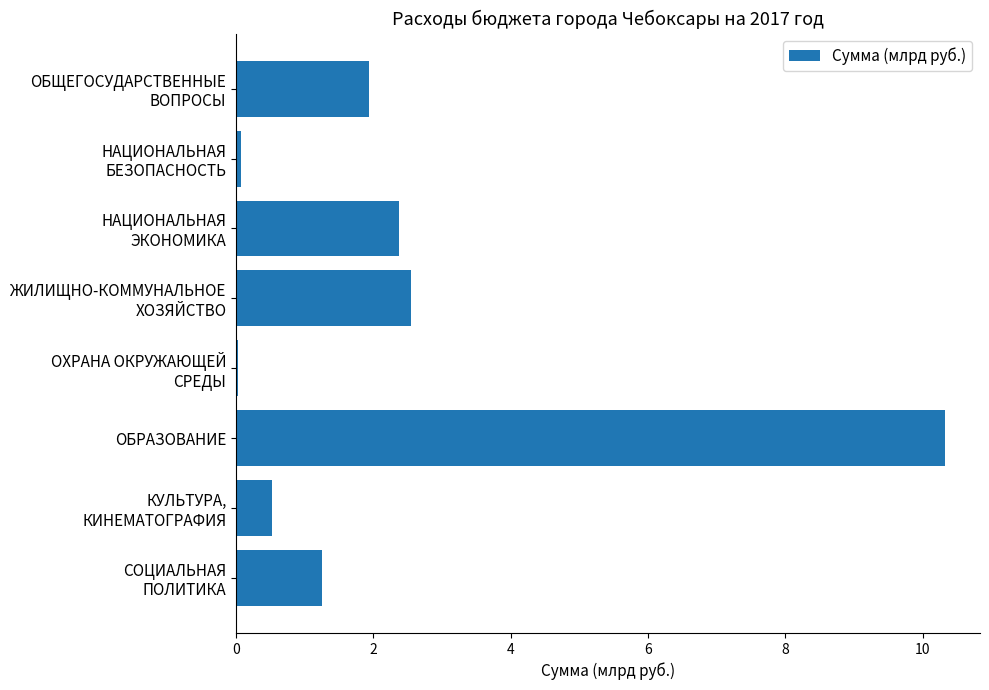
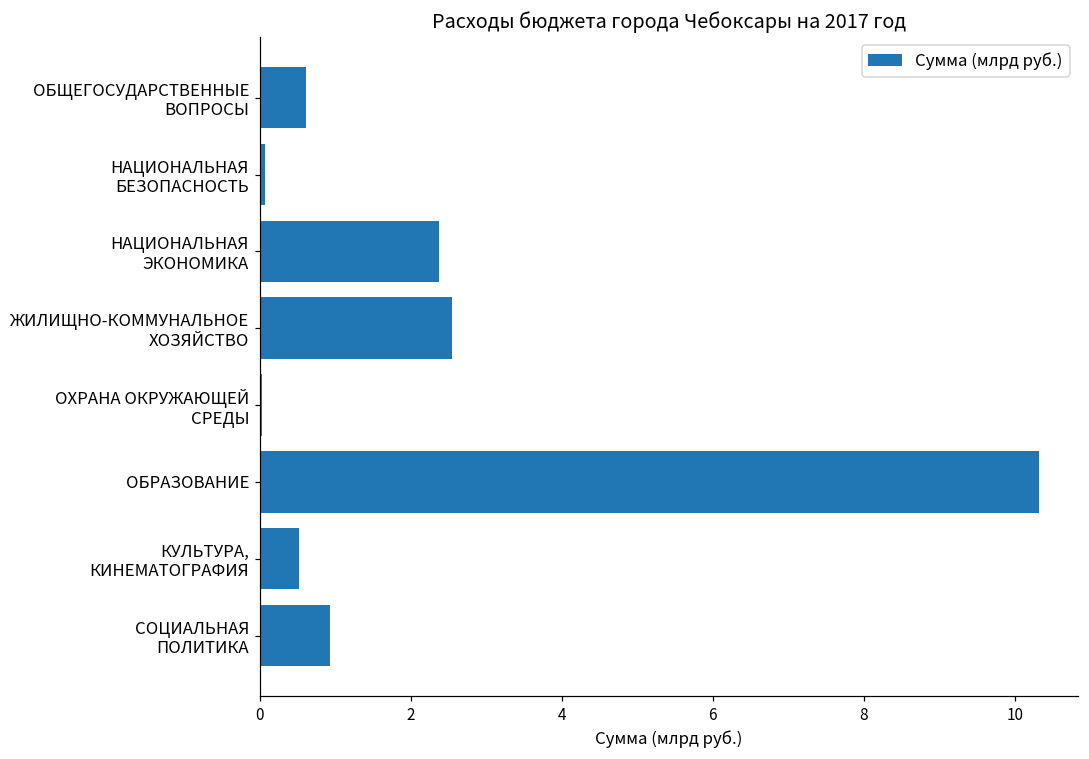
ОБЩЕГОСУДАРСТВЕННЫЕ ВОПРОСЫ: 1.9 -> 0.6
СОЦИАЛЬНАЯ ПОЛИТИКА: 1.2 -> 0.9
